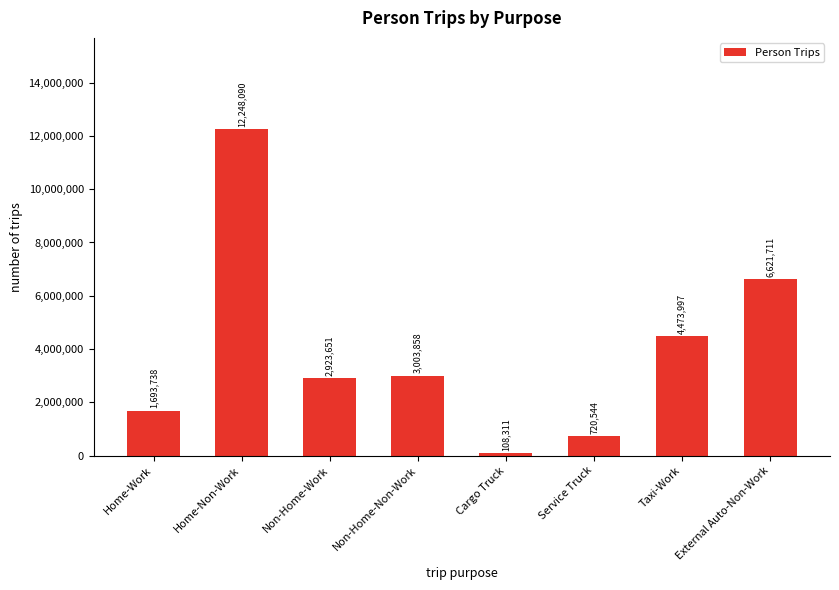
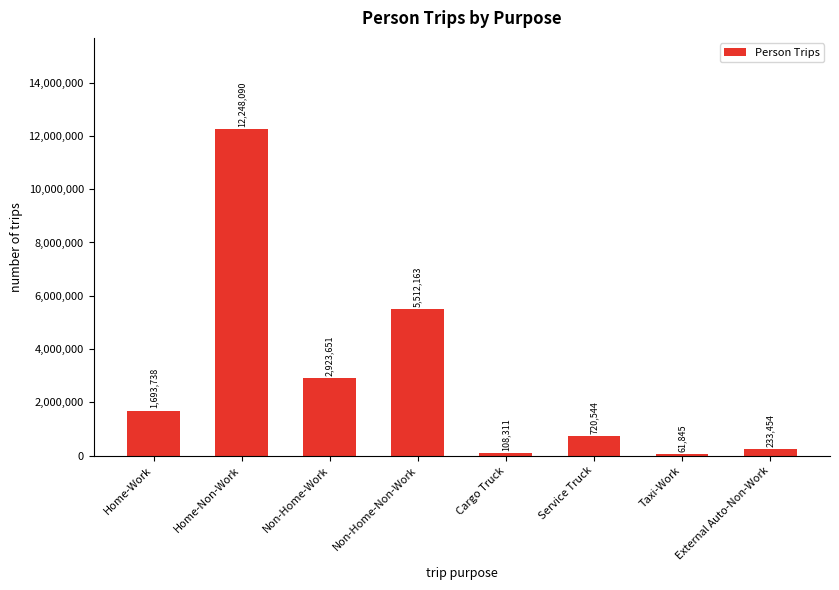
Non-Home-Non-Work: 3,003,858 -> 5,512,163
Taxi-Work: 4,473,997 -> 61,845
External Auto-Non-Work: 6,621,711 -> 233,454
